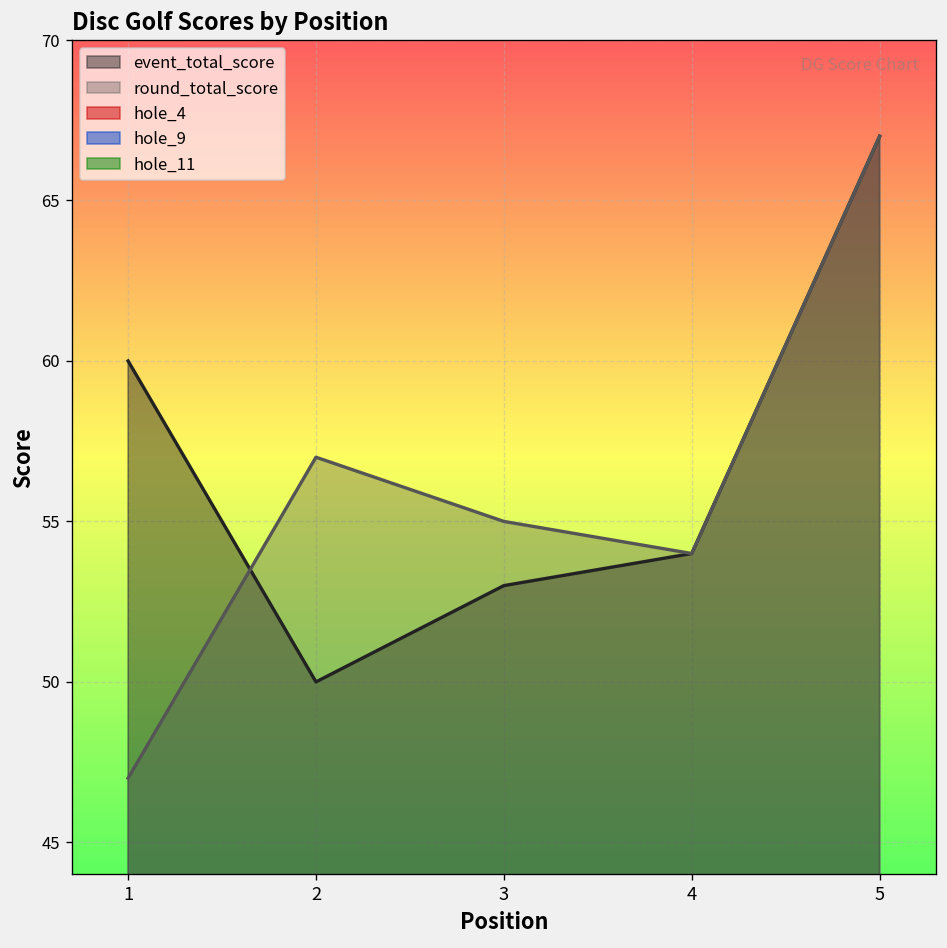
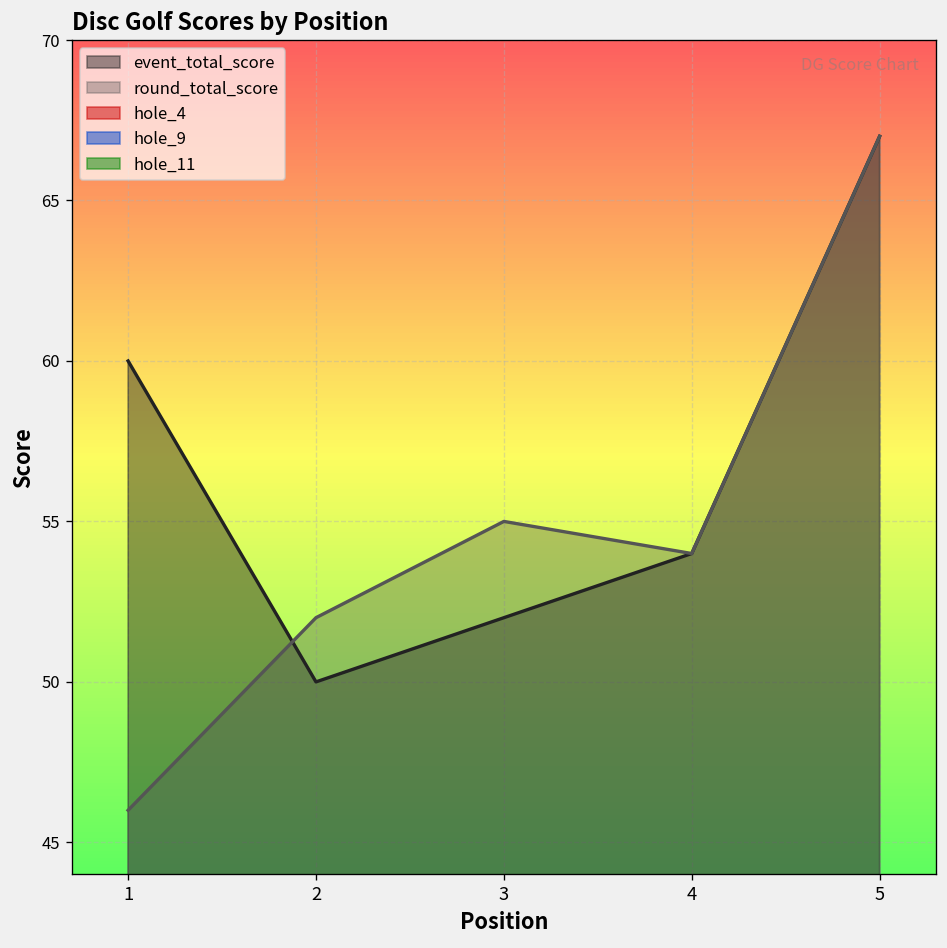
round_total_score, 1: 47 -> 46
round_total_score, 2: 57 -> 52
event_total_score, 3: 53 -> 52
